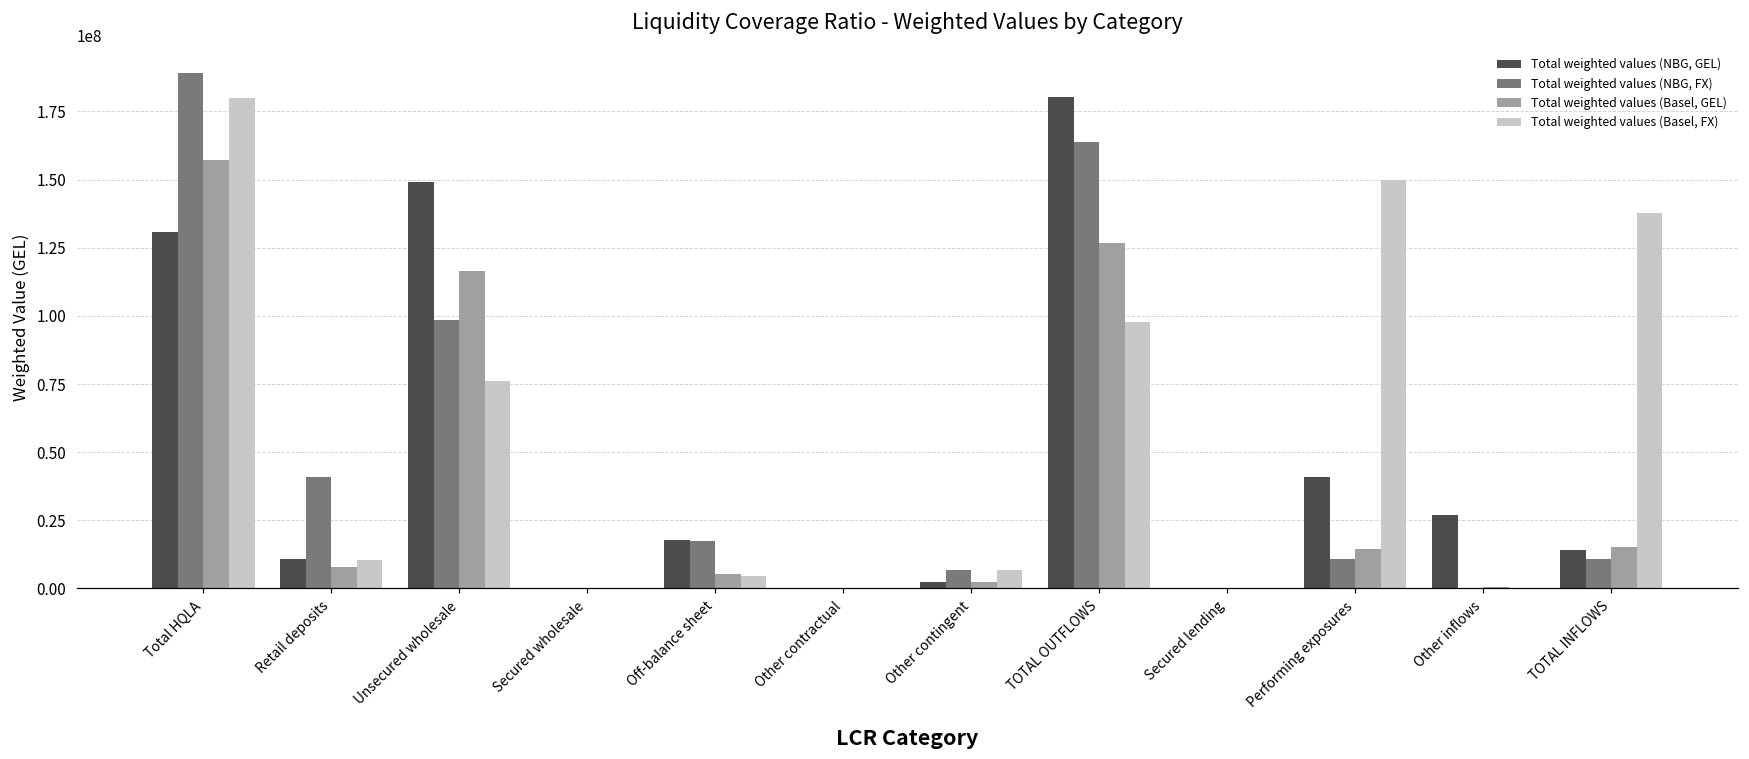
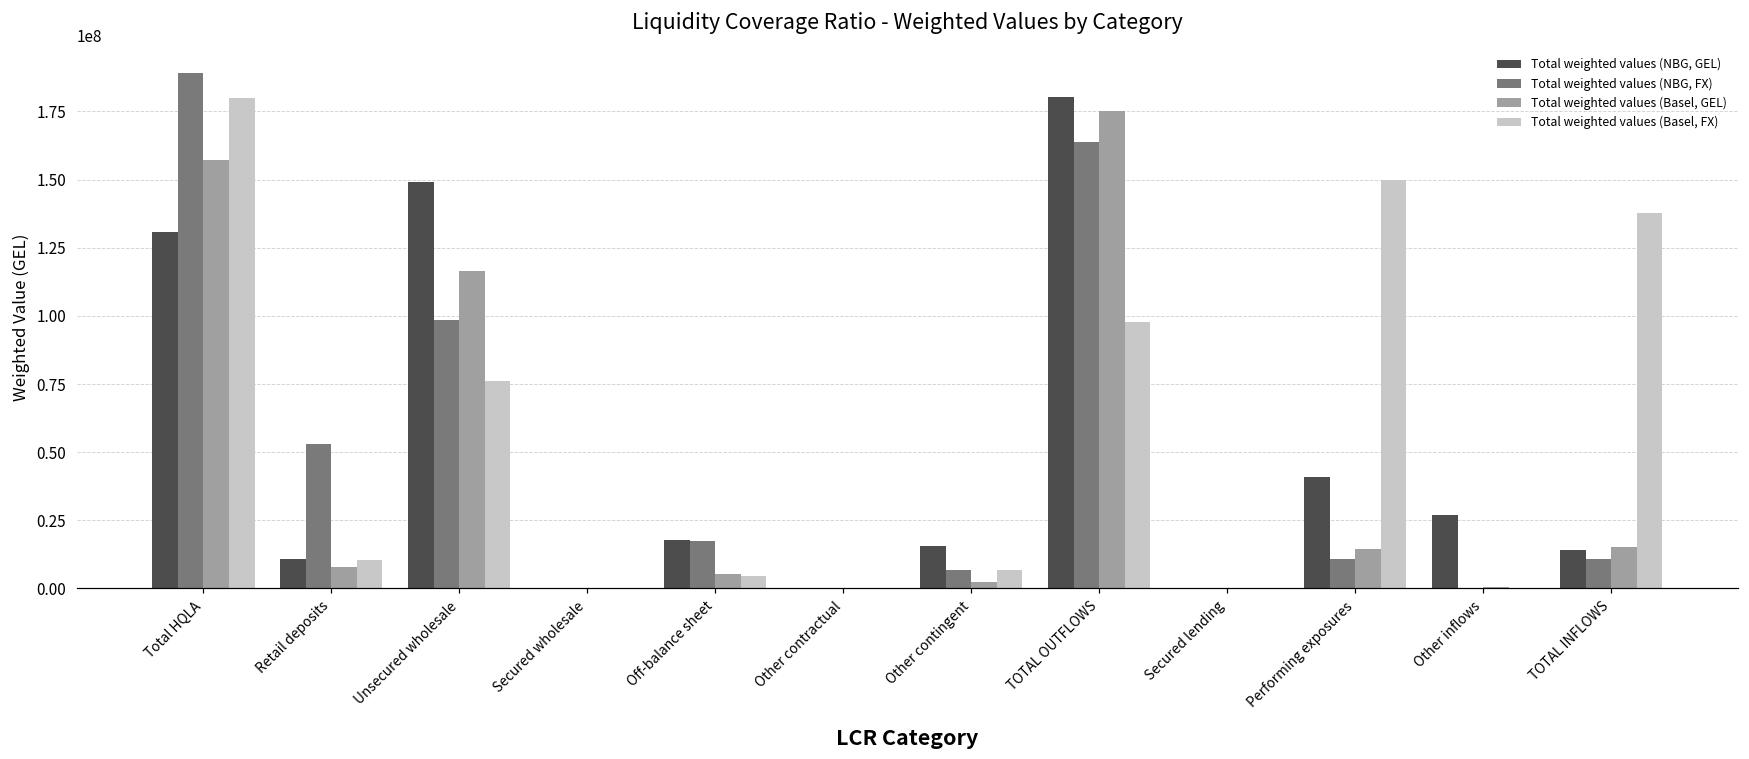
Total weighted values (NBG, FX), Retail deposits: 41000000 -> 53000000
Total weighted values (NBG, GEL), Other contingent: 2000000 -> 15000000
Total weighted values (Basel, GEL), TOTAL OUTFLOWS: 127000000 -> 175000000
